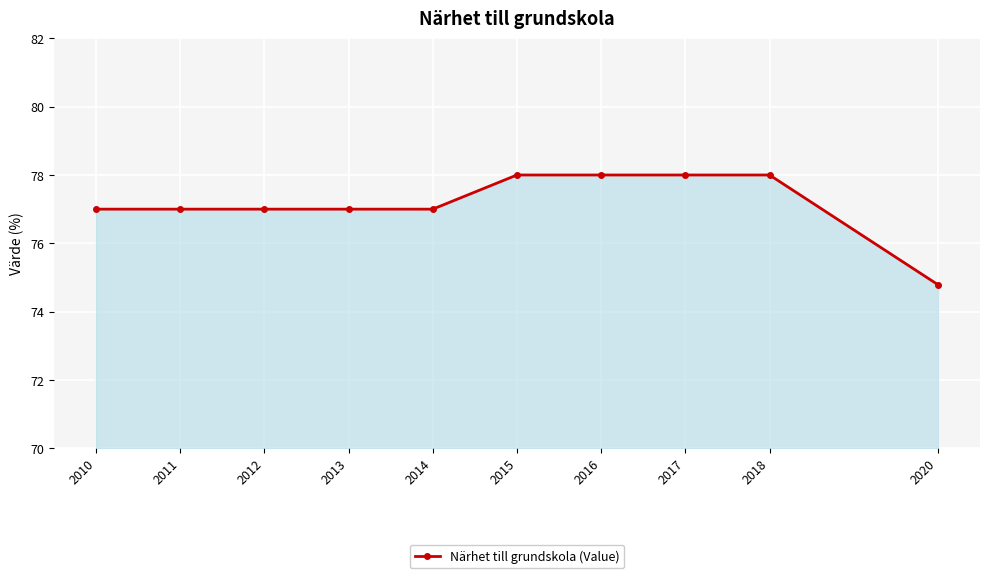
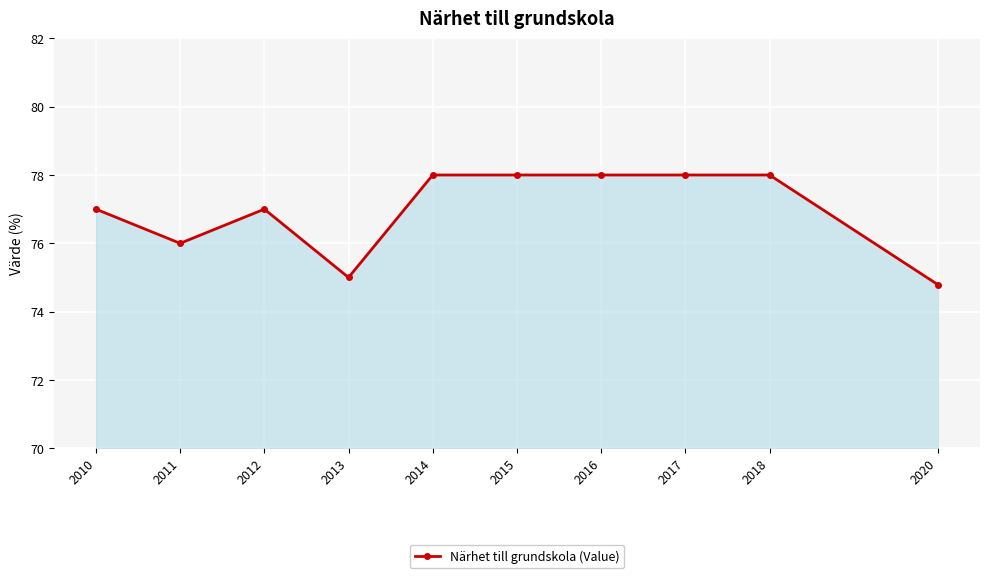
2011: 77 -> 76
2013: 77 -> 75
2014: 77 -> 78
